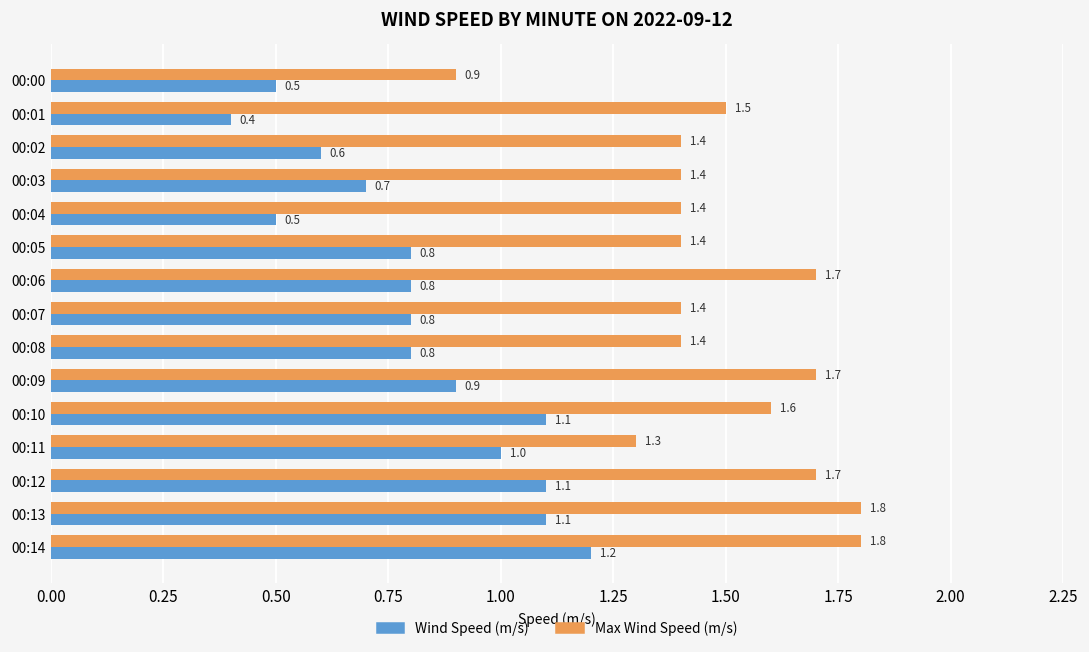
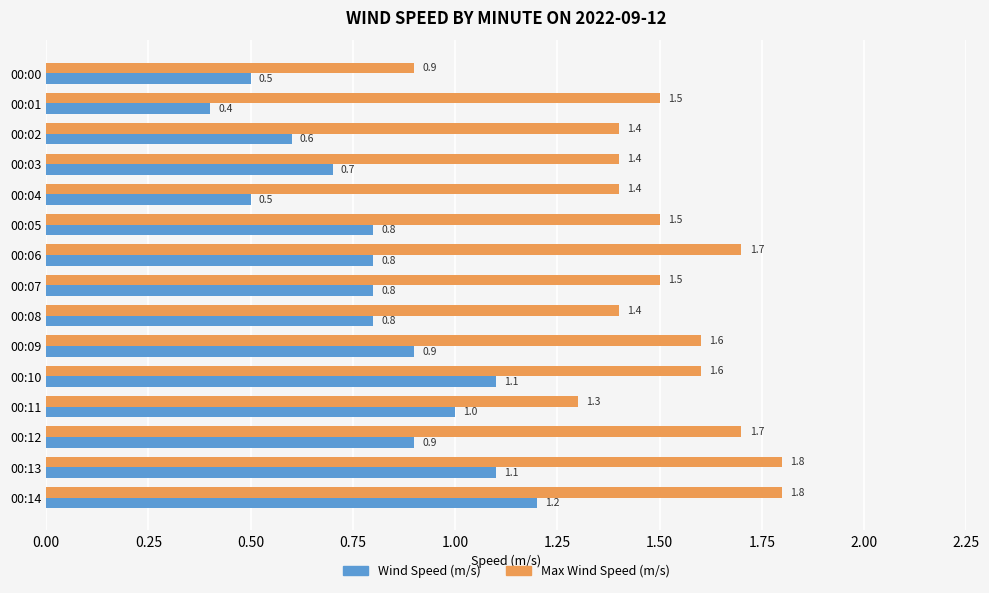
Max Wind Speed (m/s), 00:05: 1.4 -> 1.5
Max Wind Speed (m/s), 00:07: 1.4 -> 1.5
Max Wind Speed (m/s), 00:09: 1.7 -> 1.6
Wind Speed (m/s), 00:12: 1.1 -> 0.9
